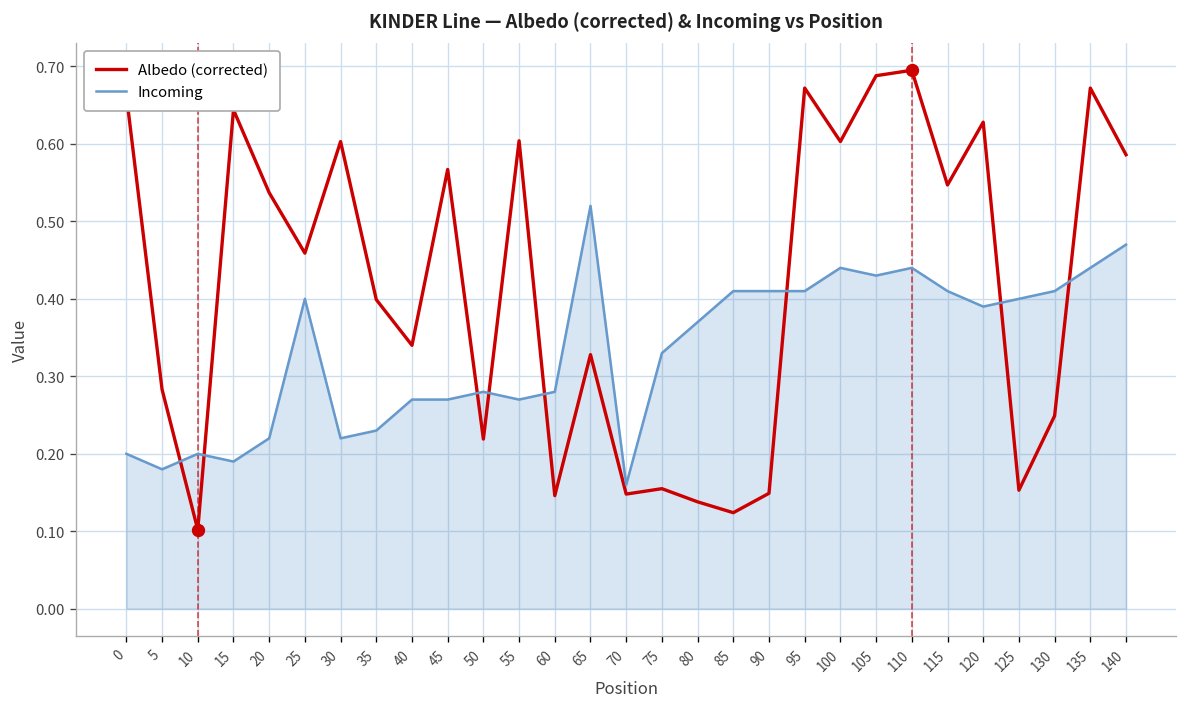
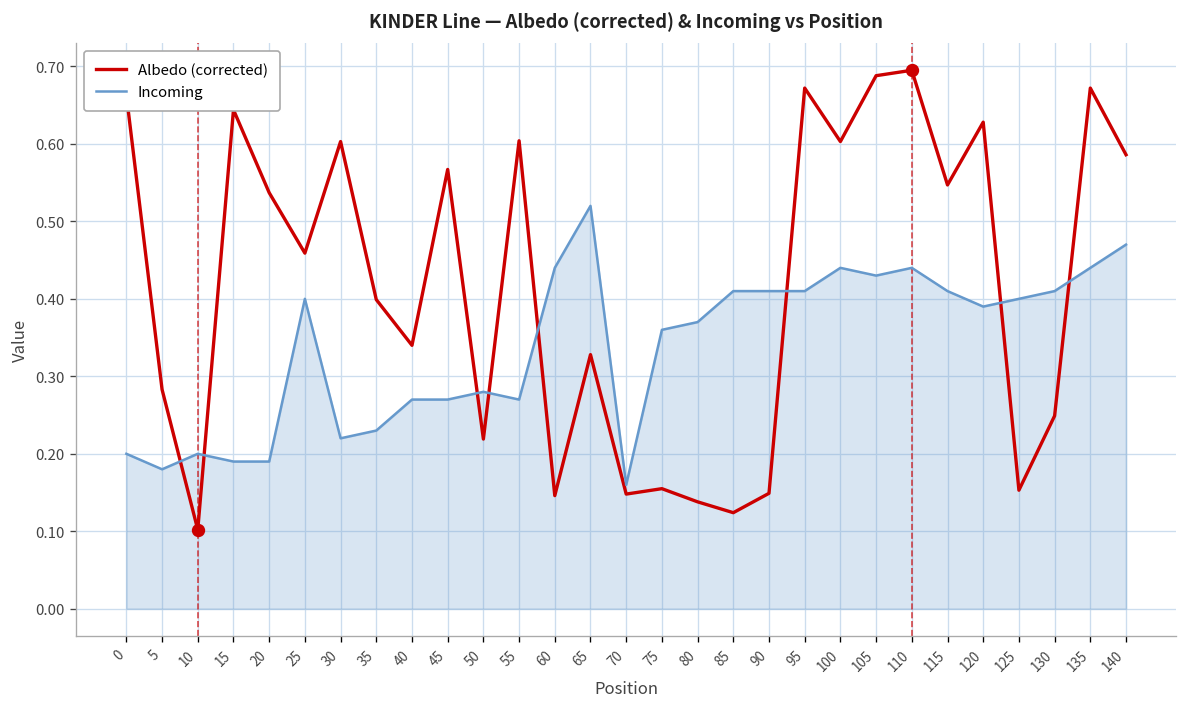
Incoming, 20: 0.22 -> 0.19
Incoming, 60: 0.28 -> 0.44
Incoming, 75: 0.33 -> 0.36
